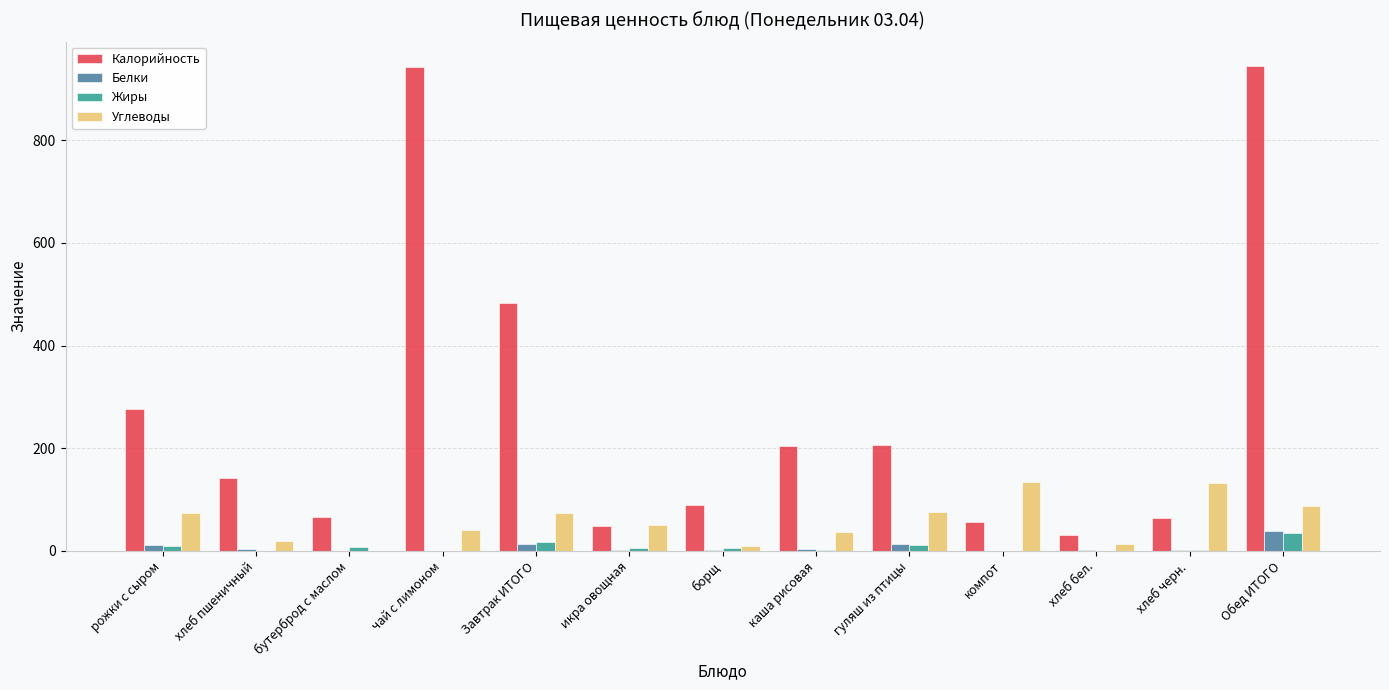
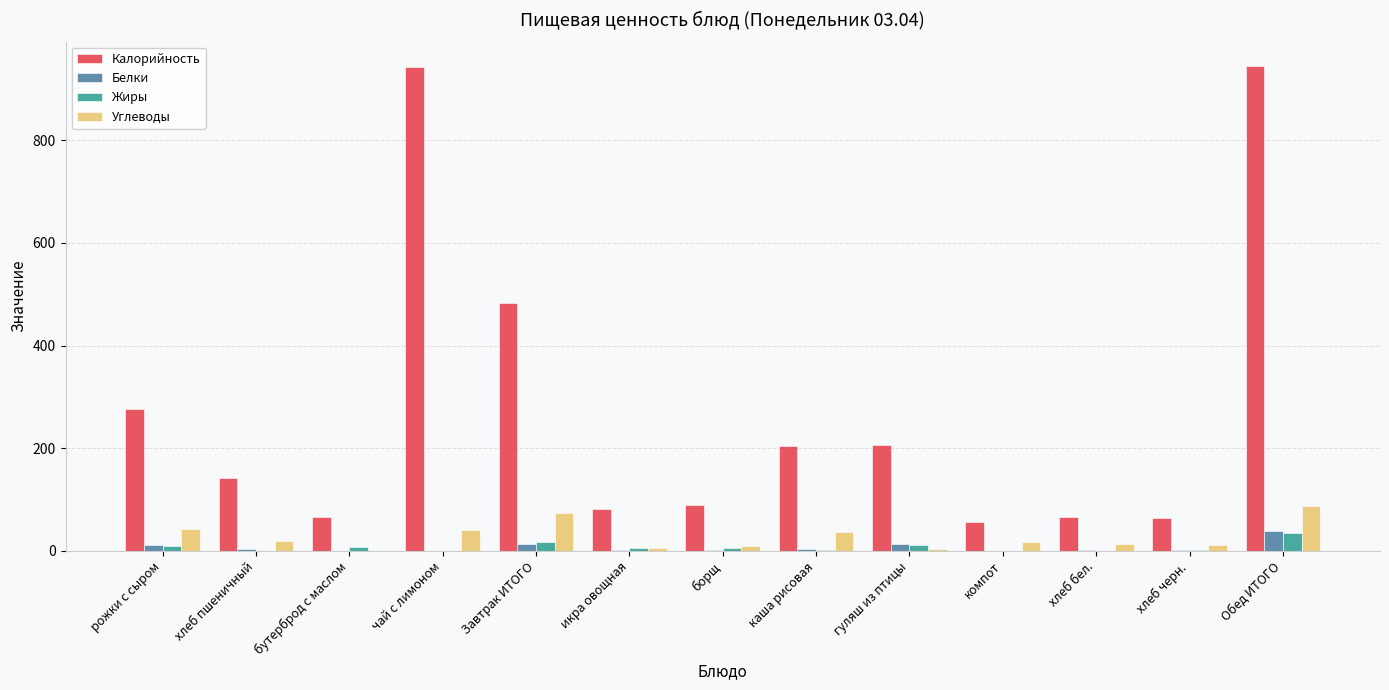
Углеводы, рожки с сыром: 70 -> 40
Калорийность, икра овощная: 50 -> 80
Углеводы, икра овощная: 50 -> 10
Углеводы, гуляш из птицы: 80 -> 0
Углеводы, компот: 140 -> 20
Калорийность, хлеб бел.: 30 -> 70
Углеводы, хлеб черн.: 130 -> 10
